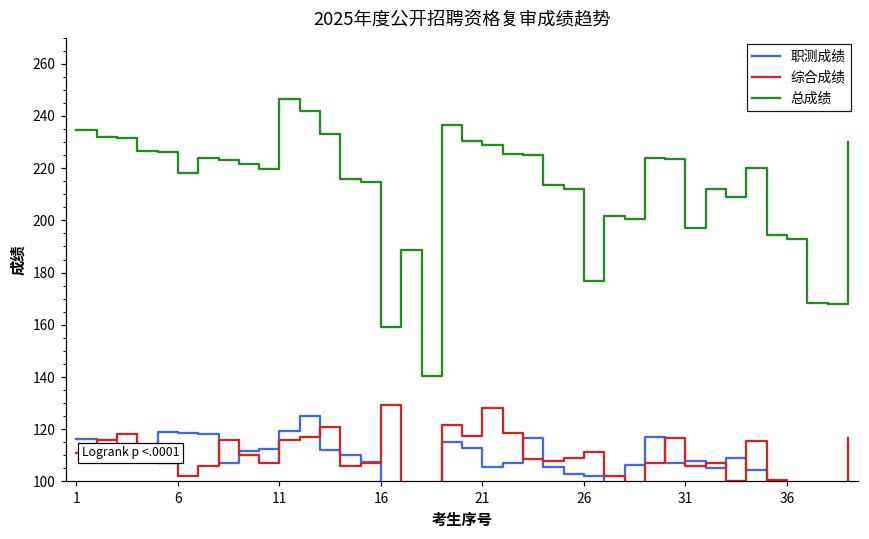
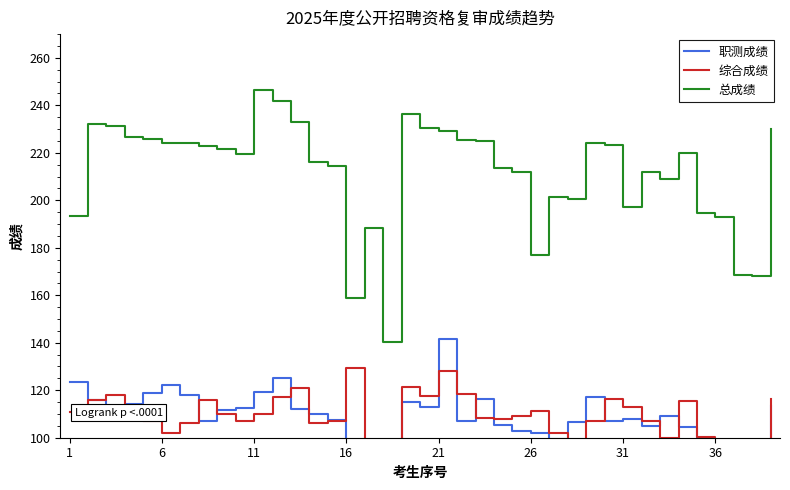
职测成绩, 1: 116 -> 124
总成绩, 1: 235 -> 193
职测成绩, 6: 118 -> 122
总成绩, 6: 218 -> 224
综合成绩, 11: 116 -> 110
职测成绩, 21: 106 -> 142
综合成绩, 31: 106 -> 113
